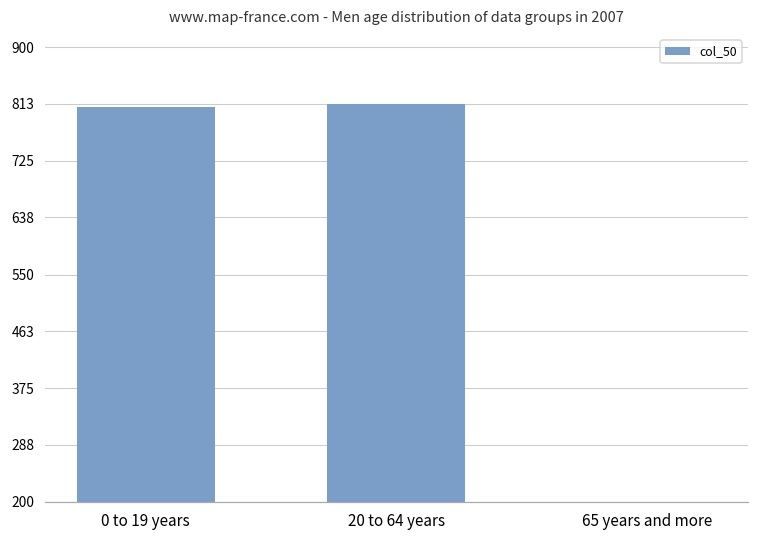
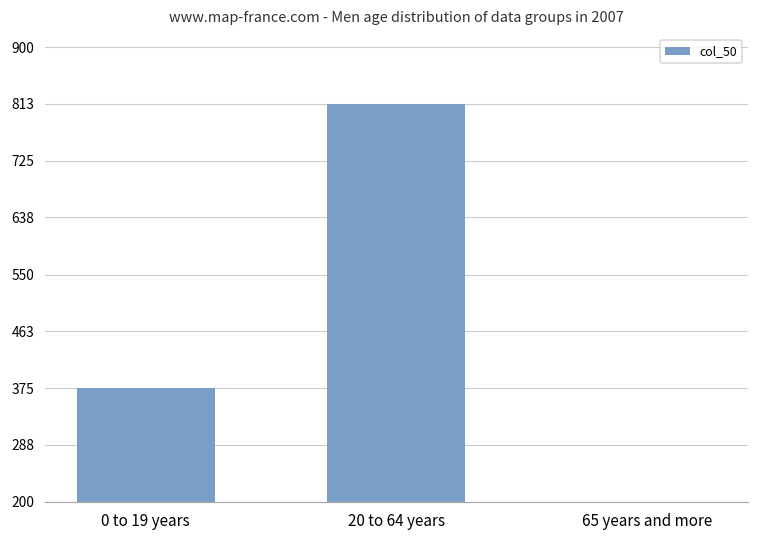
0 to 19 years: 810 -> 380
